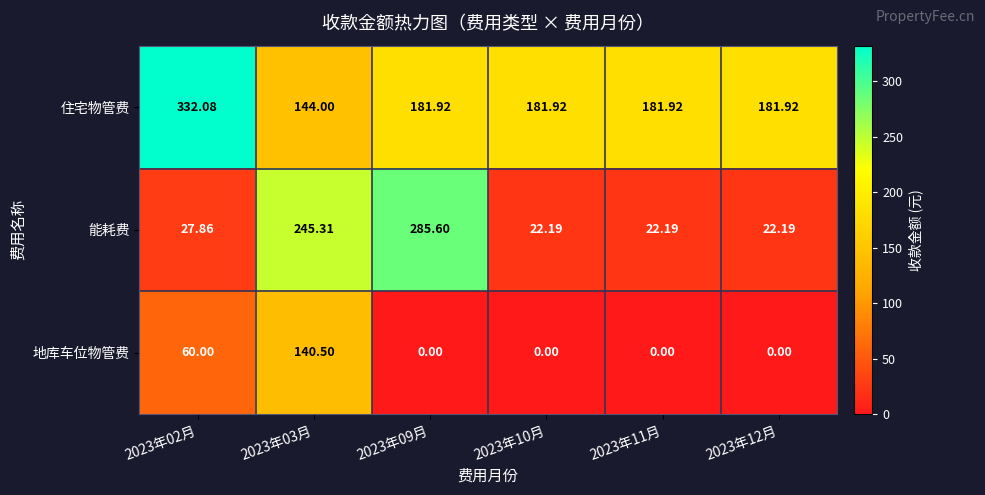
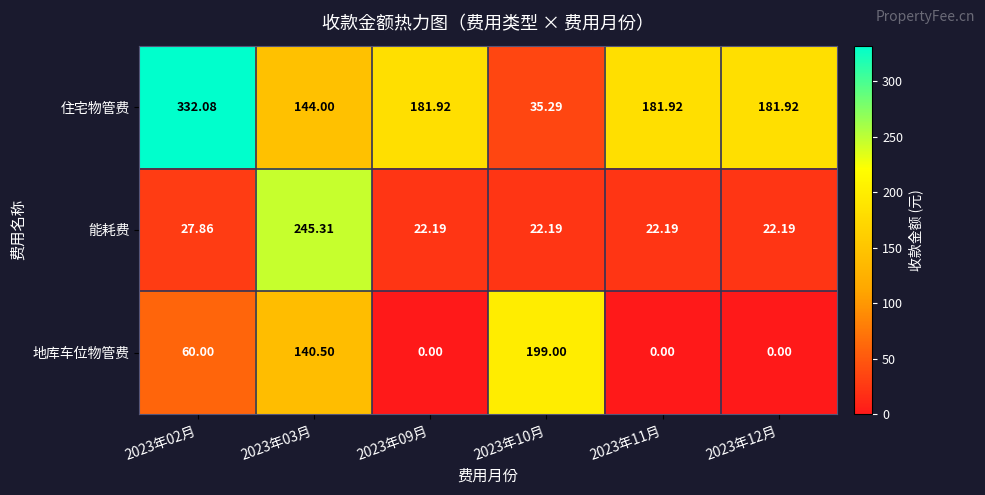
住宅物管费, 2023年10月: 181.92 -> 35.29
能耗费, 2023年09月: 285.60 -> 22.19
地库车位物管费, 2023年10月: 0.00 -> 199.00
